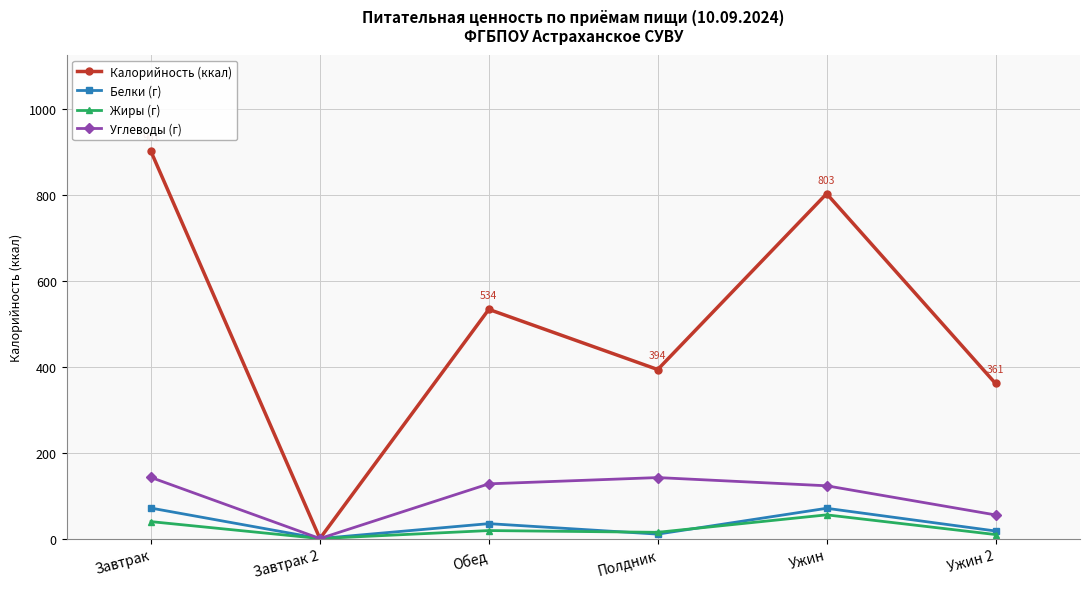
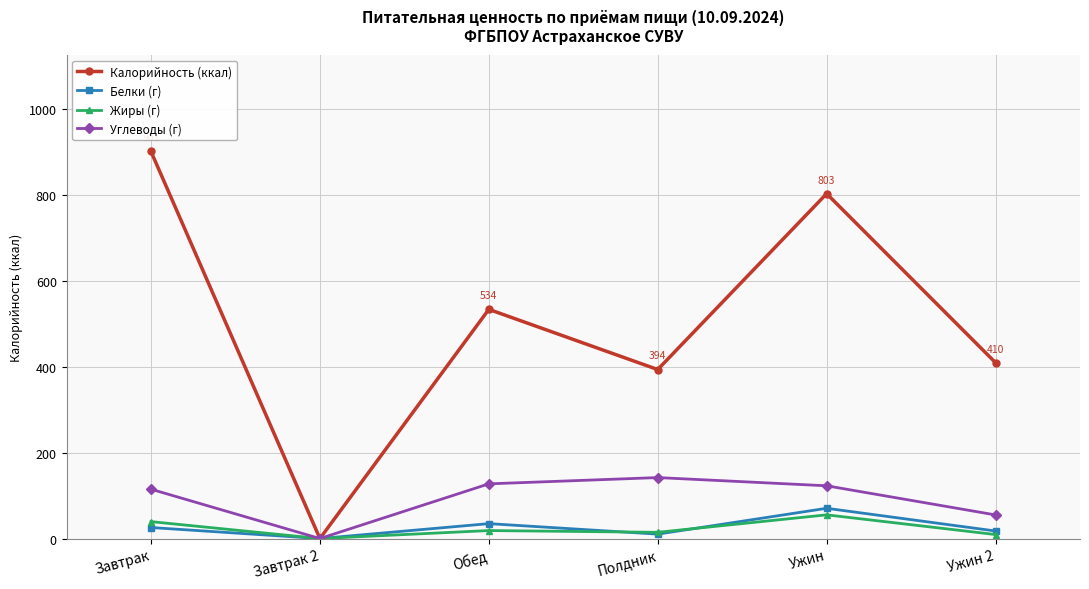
Белки (г), Завтрак: 70 -> 30
Углеводы (г), Завтрак: 140 -> 110
Калорийность (ккал), Ужин 2: 361 -> 410
